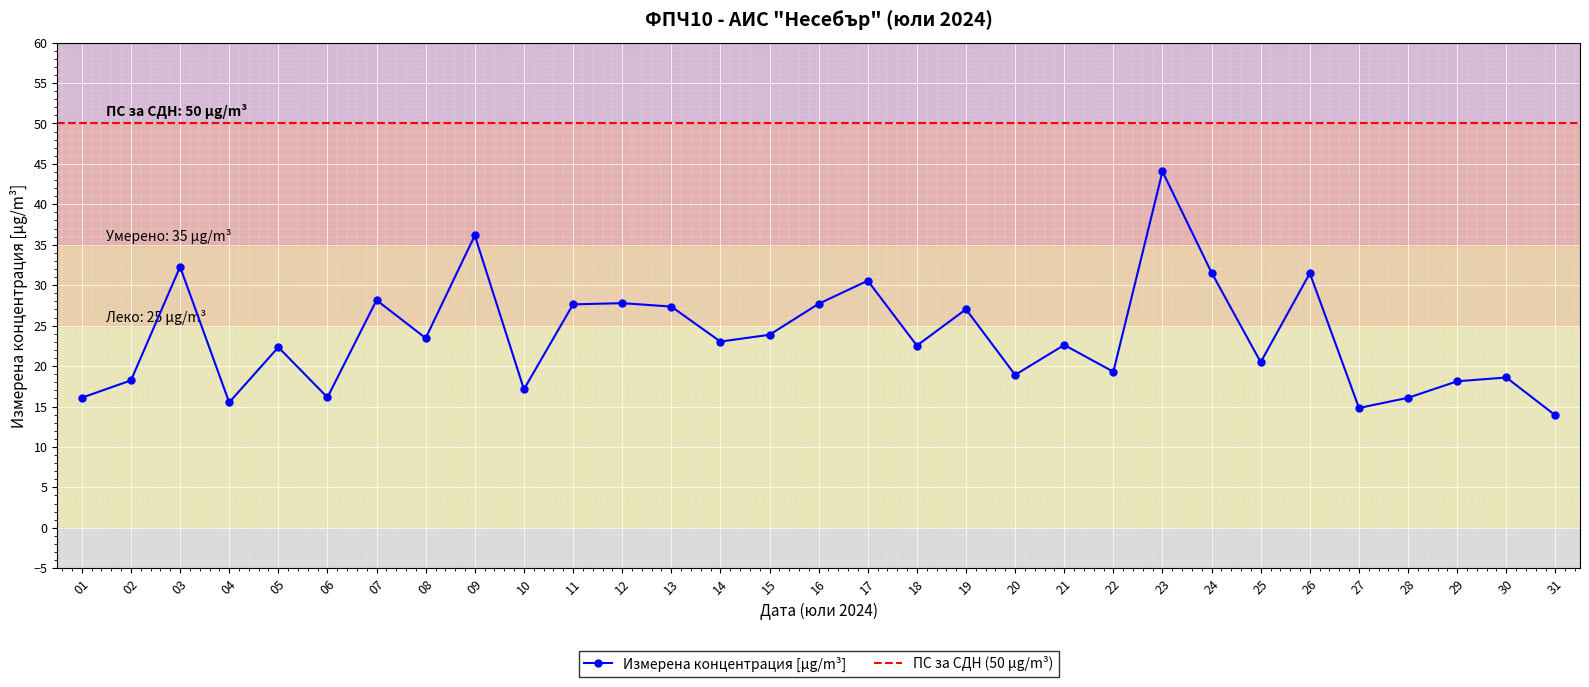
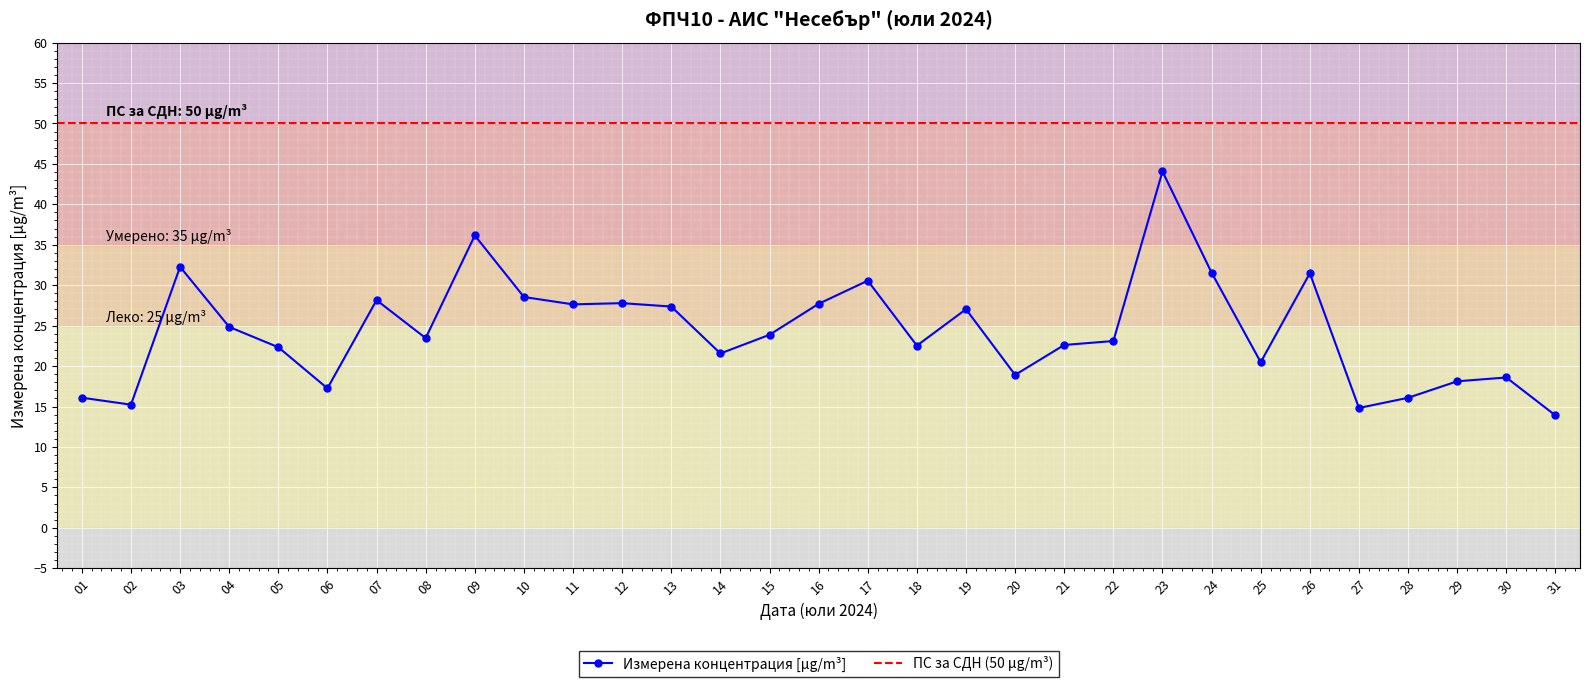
02: 18 -> 15
04: 16 -> 25
06: 16 -> 17
10: 17 -> 29
14: 23 -> 22
22: 19 -> 23
